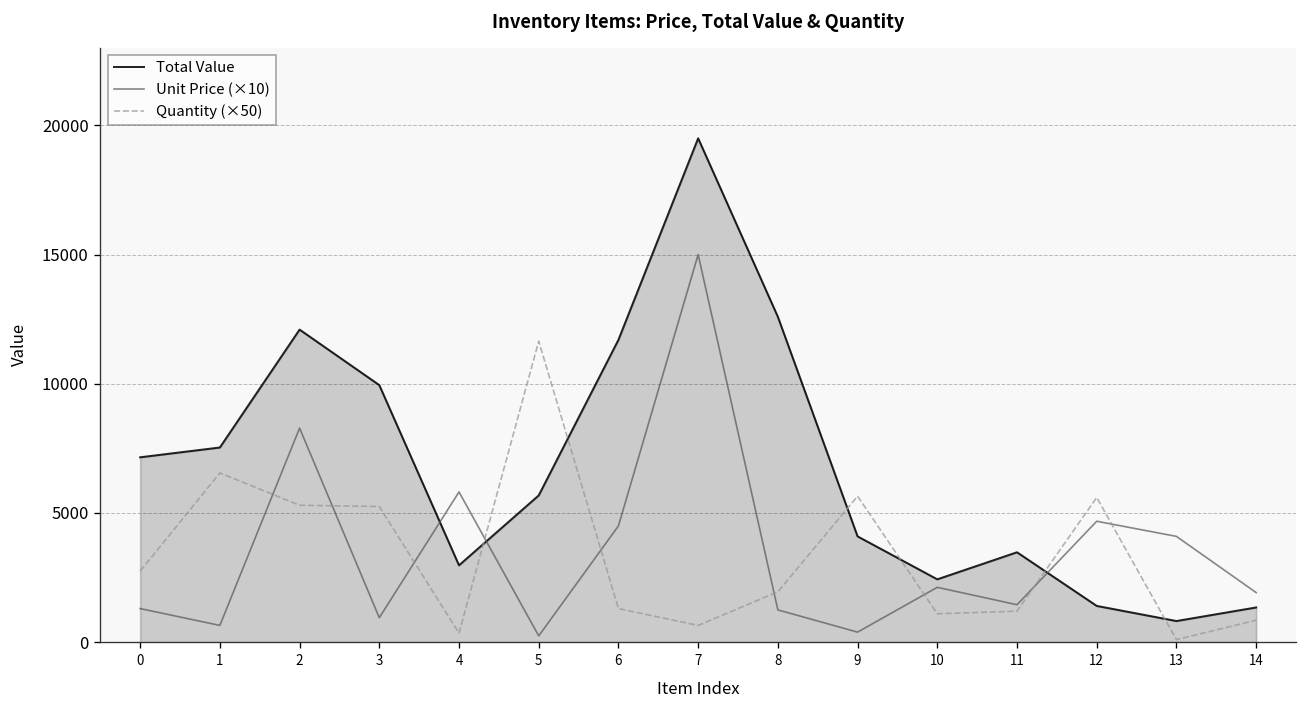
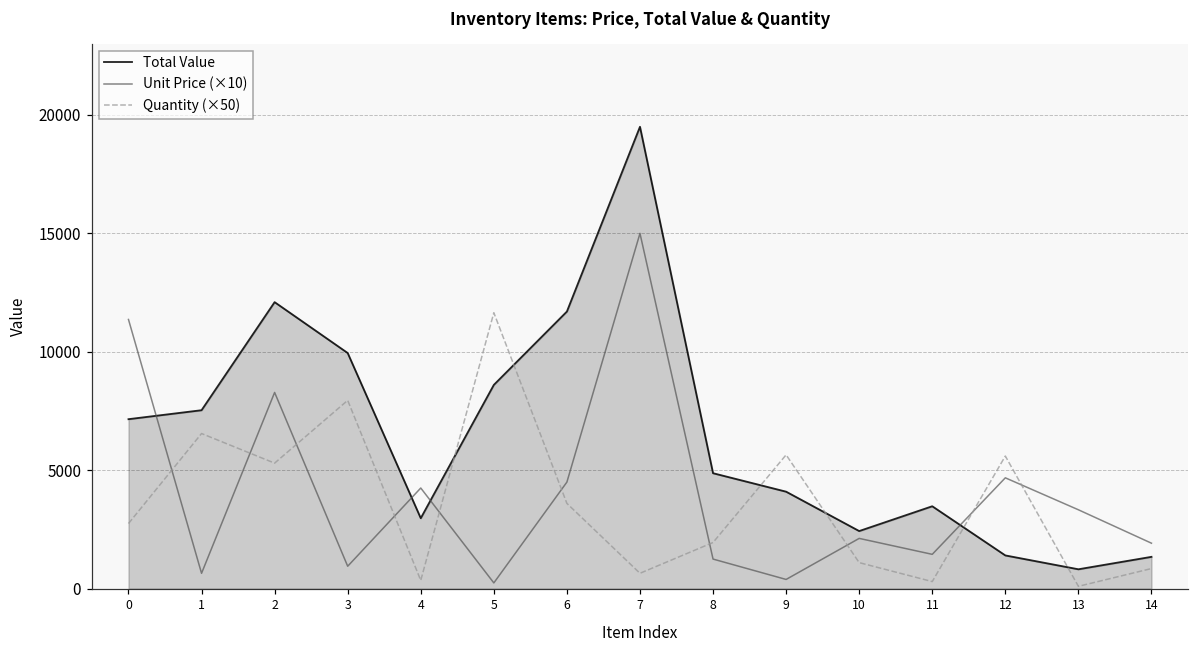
Unit Price (×10), 0: 1300 -> 11400
Quantity (×50), 3: 5300 -> 8000
Unit Price (×10), 4: 5800 -> 4300
Total Value, 5: 5700 -> 8600
Quantity (×50), 6: 1300 -> 3600
Total Value, 8: 12600 -> 4900
Quantity (×50), 11: 1200 -> 300
Unit Price (×10), 13: 4100 -> 3300
